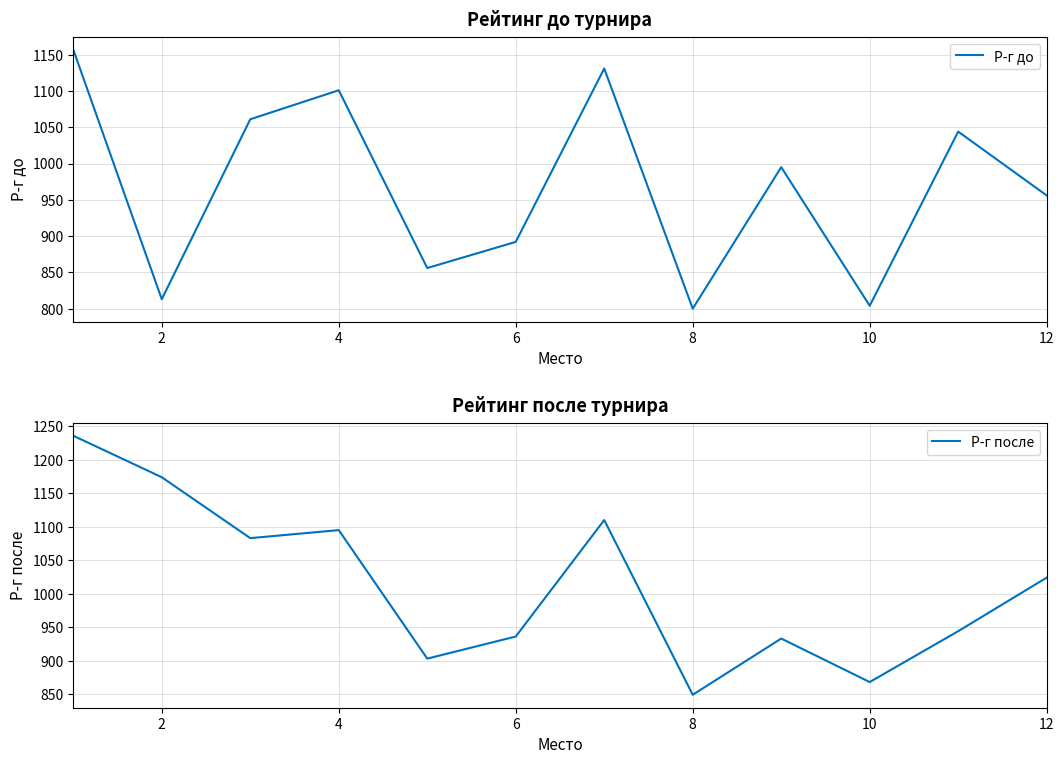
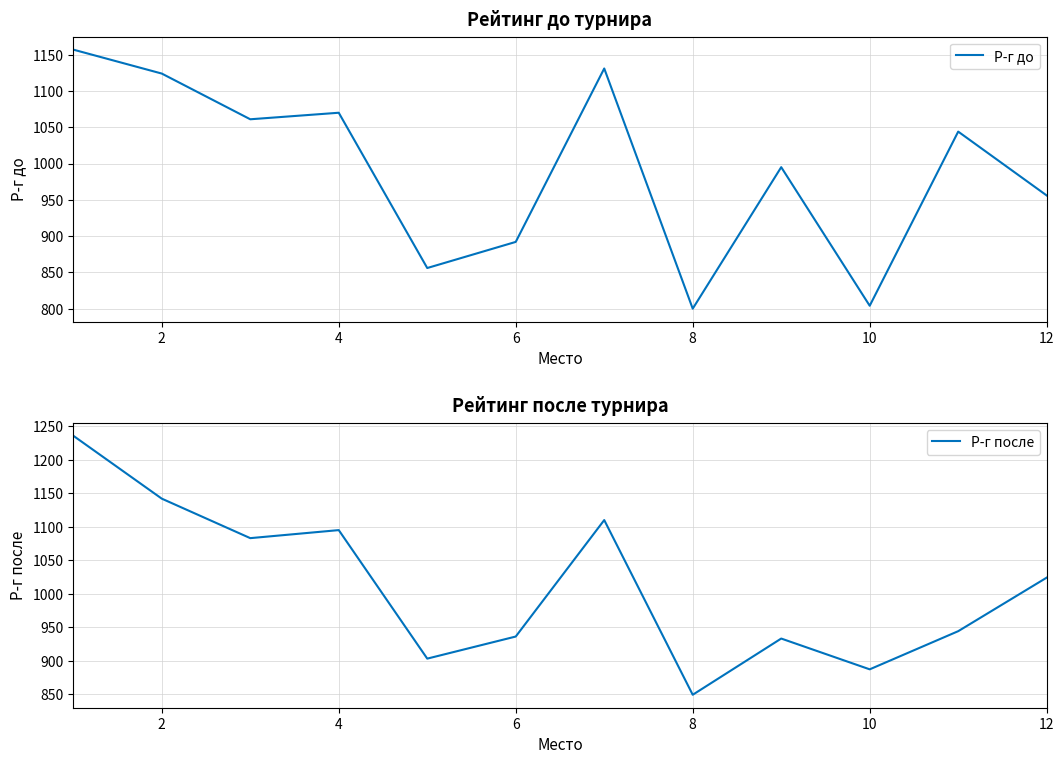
Рейтинг до турнира, 2: 810 -> 1120
Рейтинг до турнира, 4: 1100 -> 1070
Рейтинг после турнира, 2: 1170 -> 1140
Рейтинг после турнира, 10: 870 -> 890
